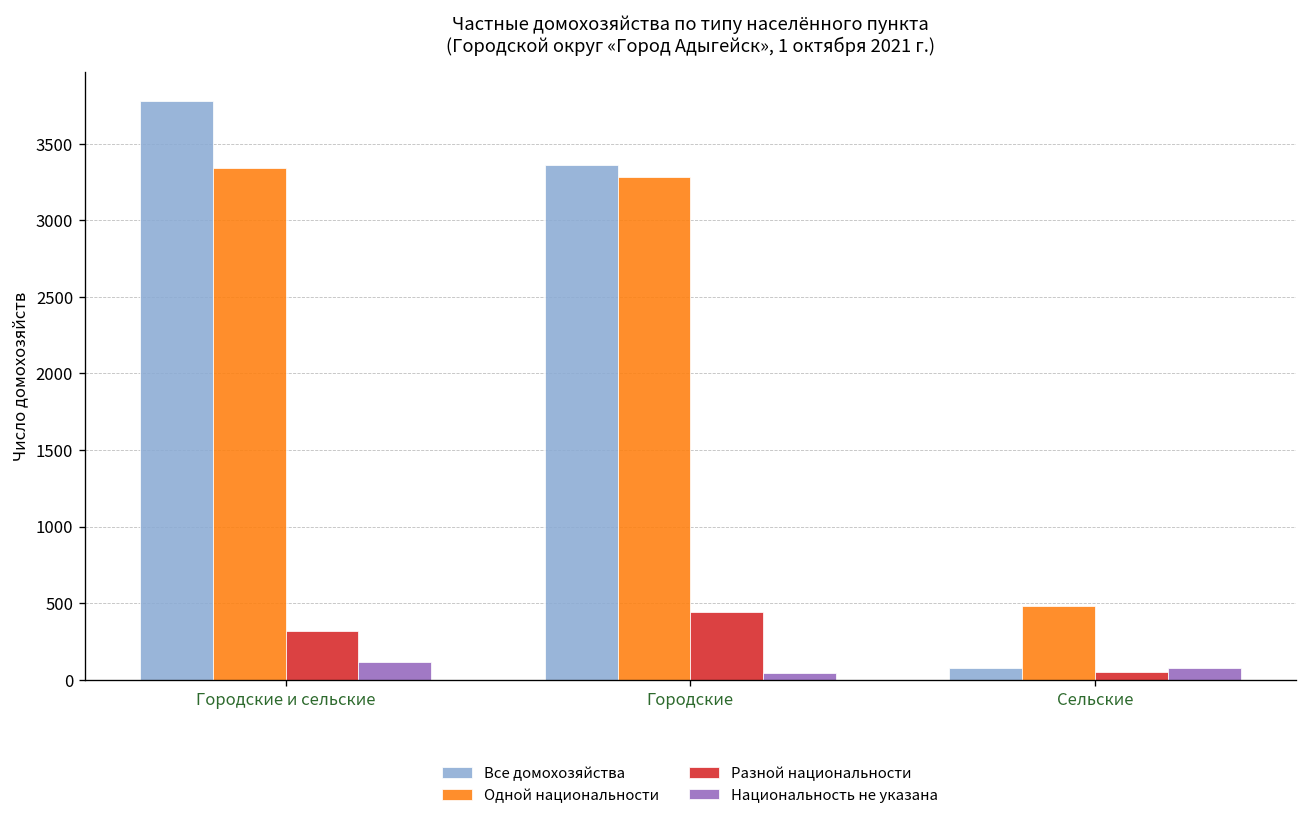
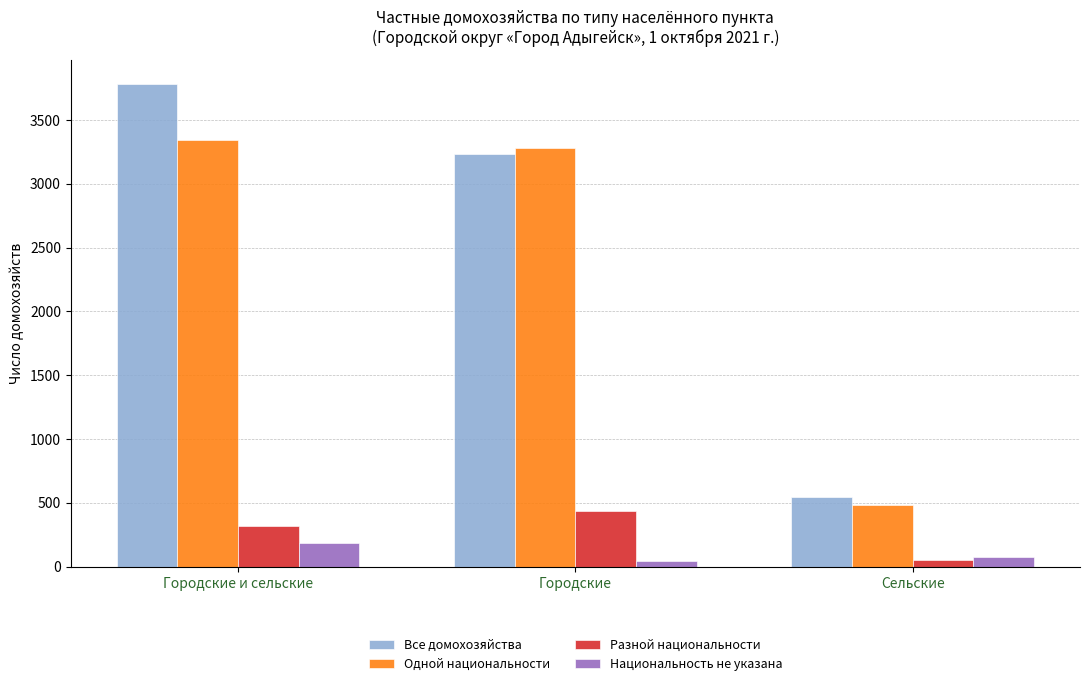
Национальность не указана, Городские и сельские: 120 -> 180
Все домохозяйства, Городские: 3360 -> 3240
Все домохозяйства, Сельские: 80 -> 540
